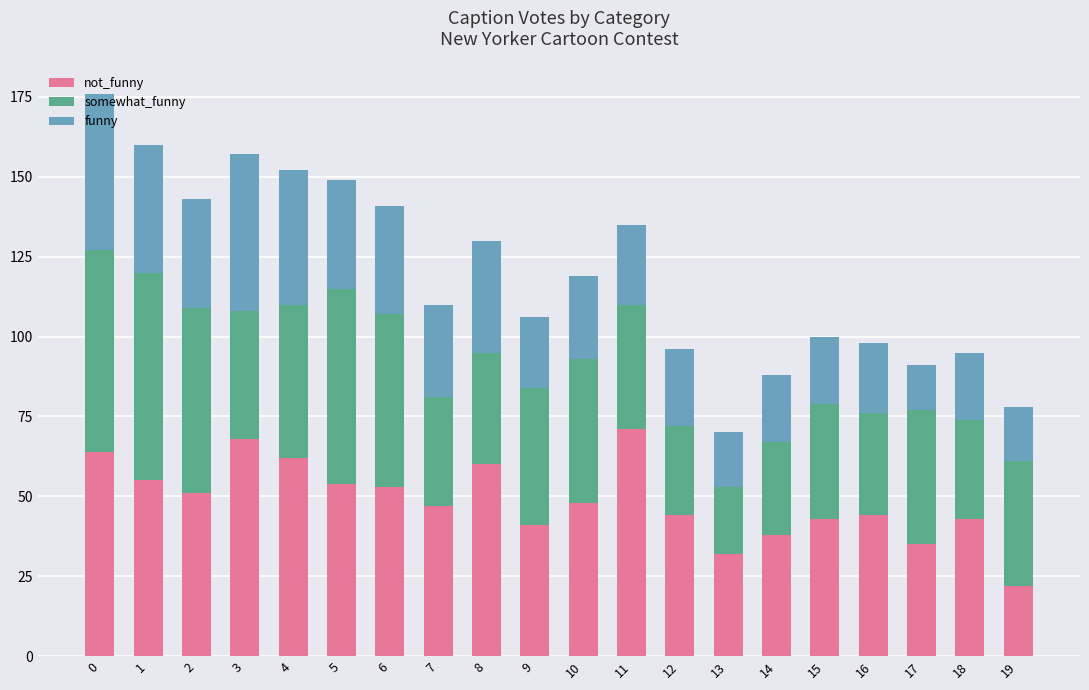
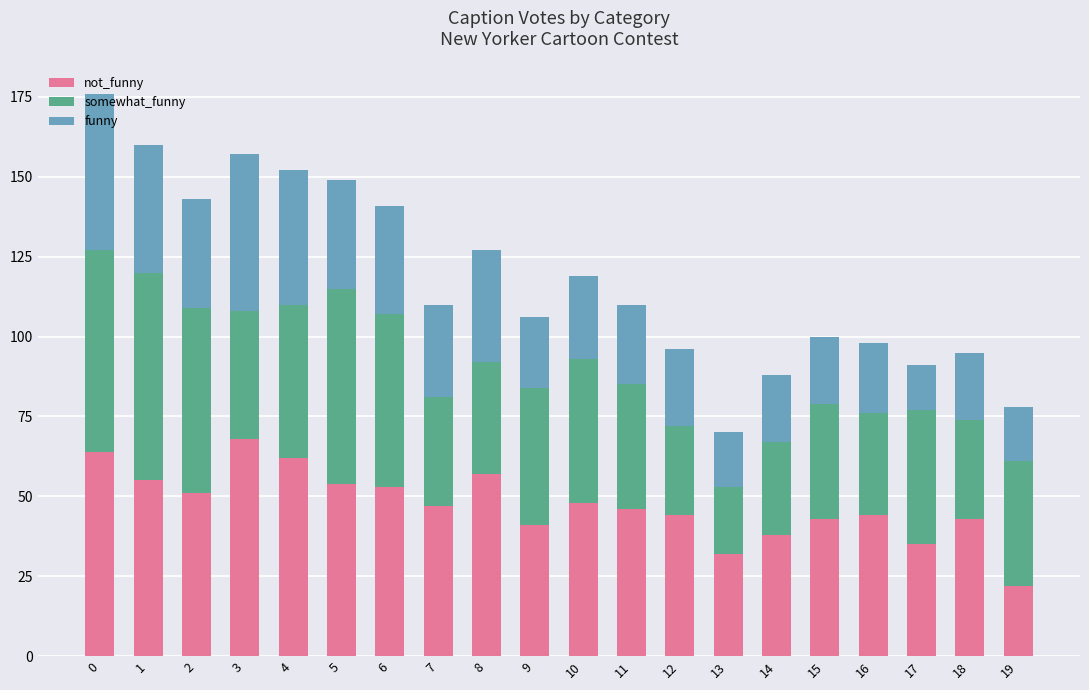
not_funny, 8: 60 -> 57
not_funny, 11: 71 -> 46
